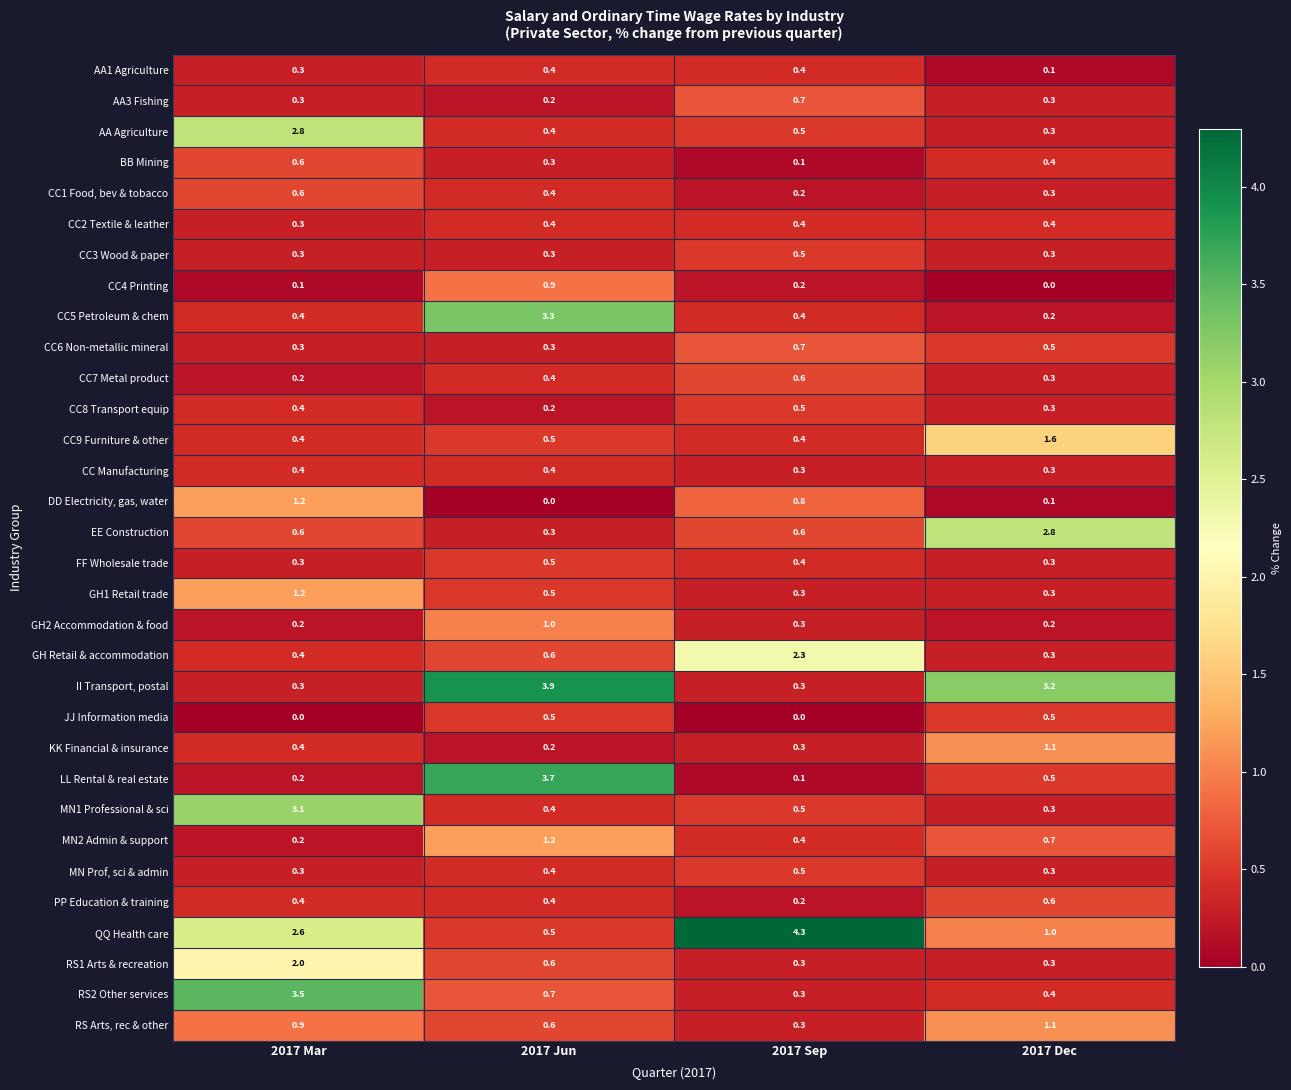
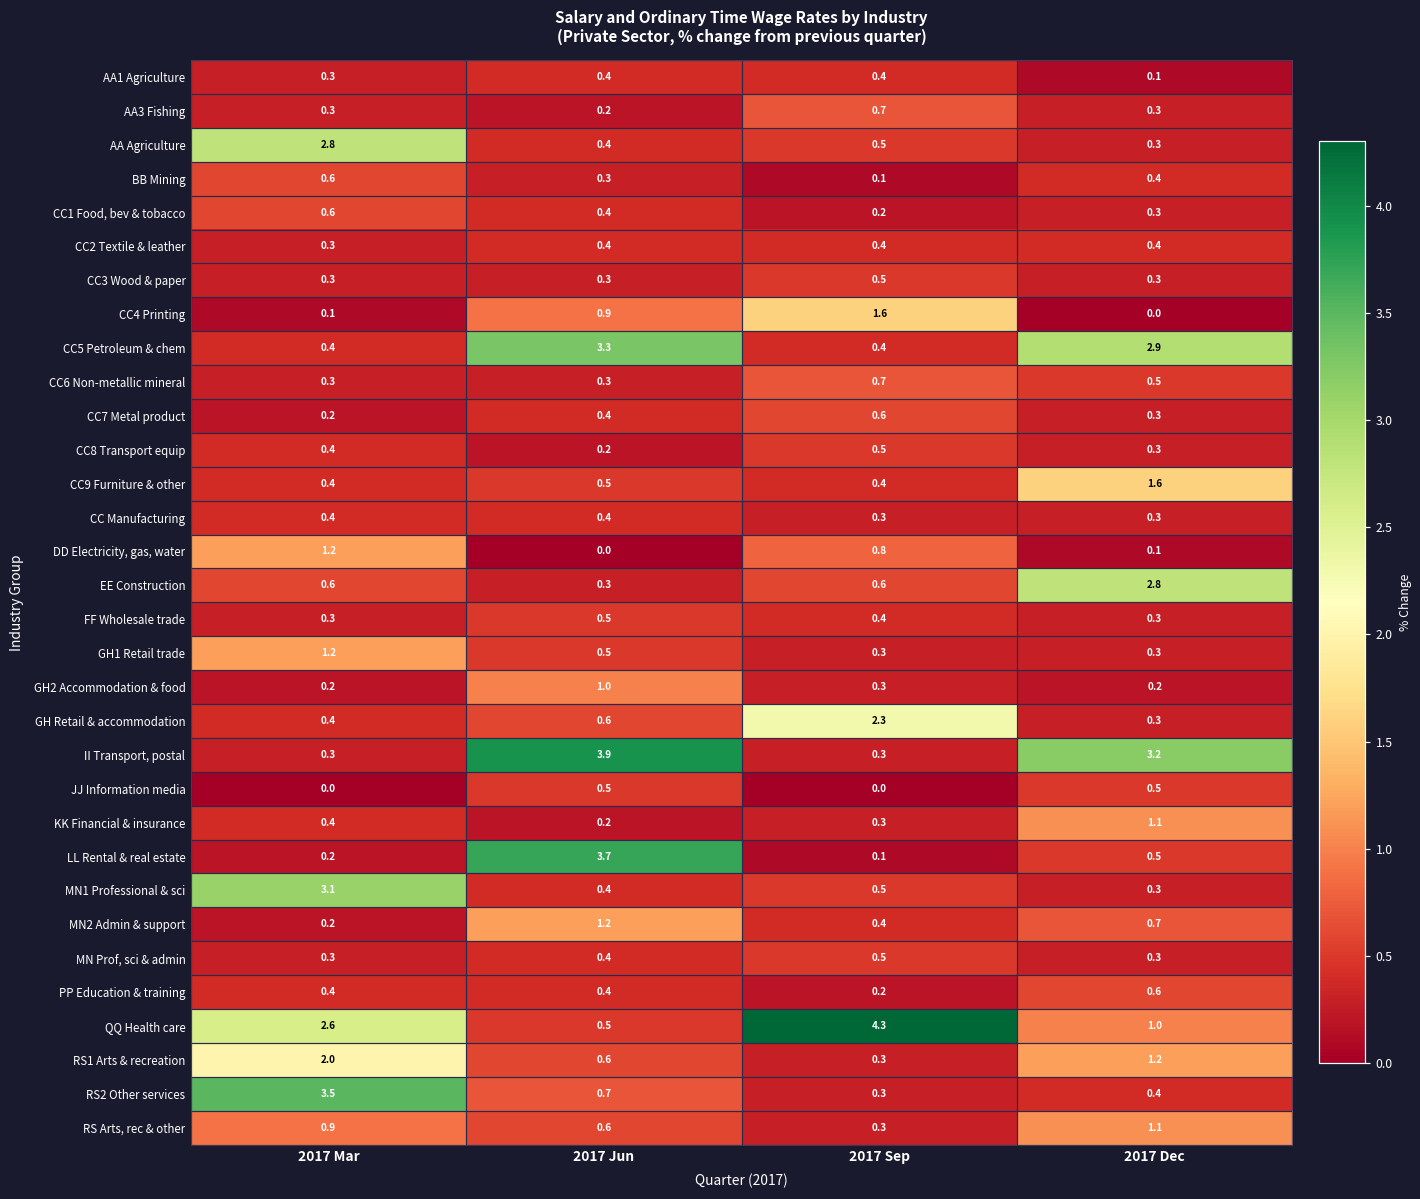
CC4 Printing, 2017 Sep: 0.2 -> 1.6
CC5 Petroleum & chem, 2017 Dec: 0.2 -> 2.9
RS1 Arts & recreation, 2017 Dec: 0.3 -> 1.2
